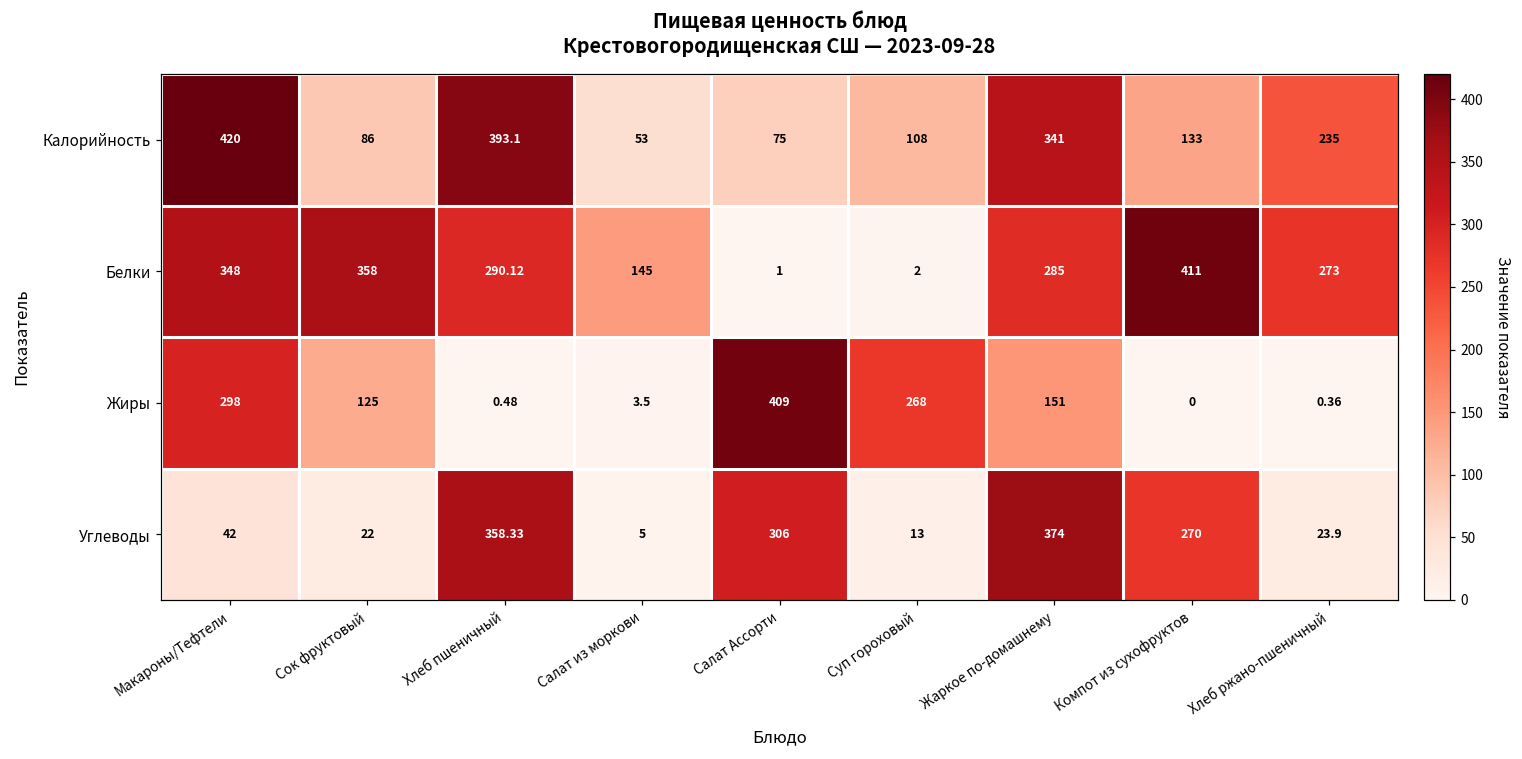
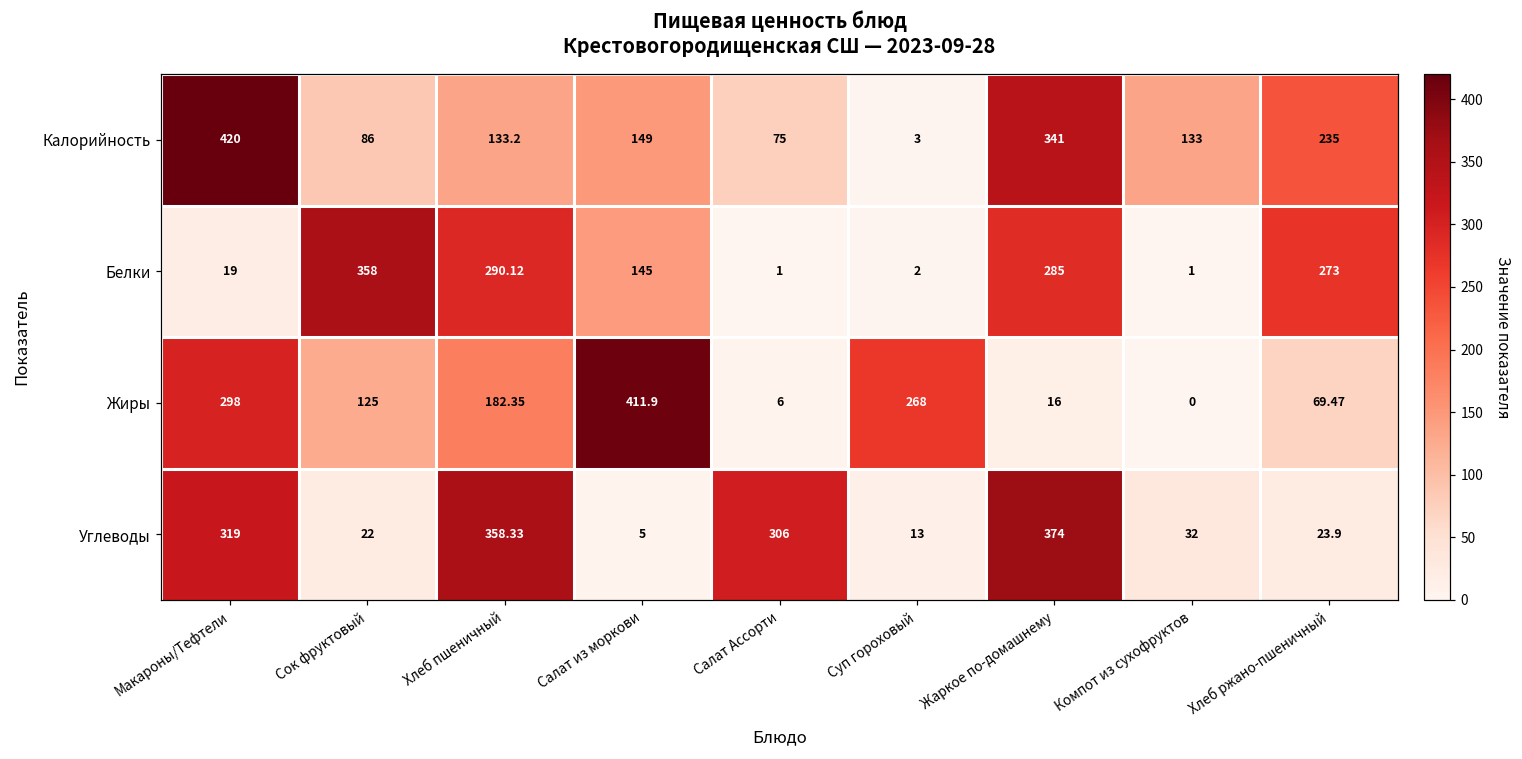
Калорийность, Хлеб пшеничный: 393.1 -> 133.2
Калорийность, Салат из моркови: 53 -> 149
Калорийность, Суп гороховый: 108 -> 3
Белки, Макароны/Тефтели: 348 -> 19
Белки, Компот из сухофруктов: 411 -> 1
Жиры, Хлеб пшеничный: 0.48 -> 182.35
Жиры, Салат из моркови: 3.5 -> 411.9
Жиры, Салат Ассорти: 409 -> 6
Жиры, Жаркое по-домашнему: 151 -> 16
Жиры, Хлеб ржано-пшеничный: 0.36 -> 69.47
Углеводы, Макароны/Тефтели: 42 -> 319
Углеводы, Компот из сухофруктов: 270 -> 32
